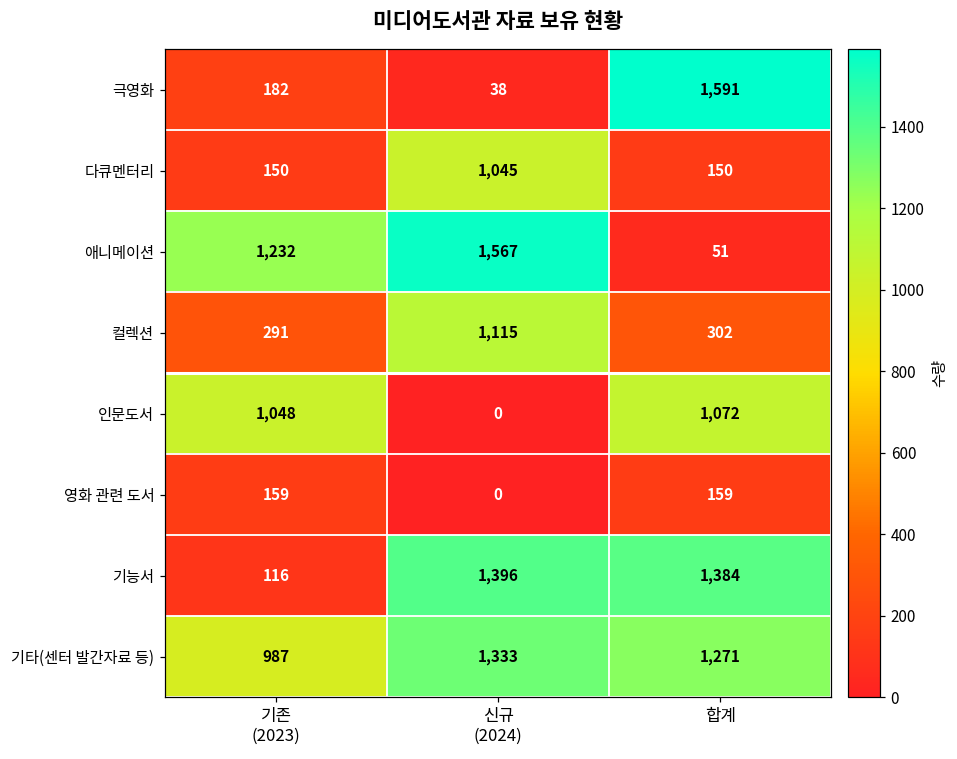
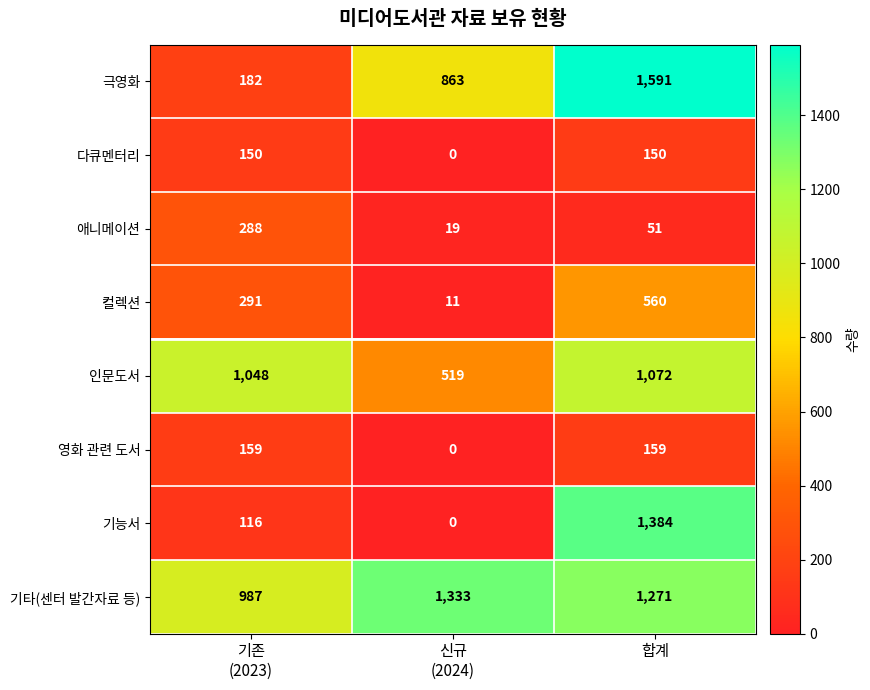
극영화, 신규 (2024): 38 -> 863
다큐멘터리, 신규 (2024): 1,045 -> 0
애니메이션, 기존 (2023): 1,232 -> 288
애니메이션, 신규 (2024): 1,567 -> 19
컬렉션, 신규 (2024): 1,115 -> 11
컬렉션, 합계: 302 -> 560
인문도서, 신규 (2024): 0 -> 519
기능서, 신규 (2024): 1,396 -> 0
